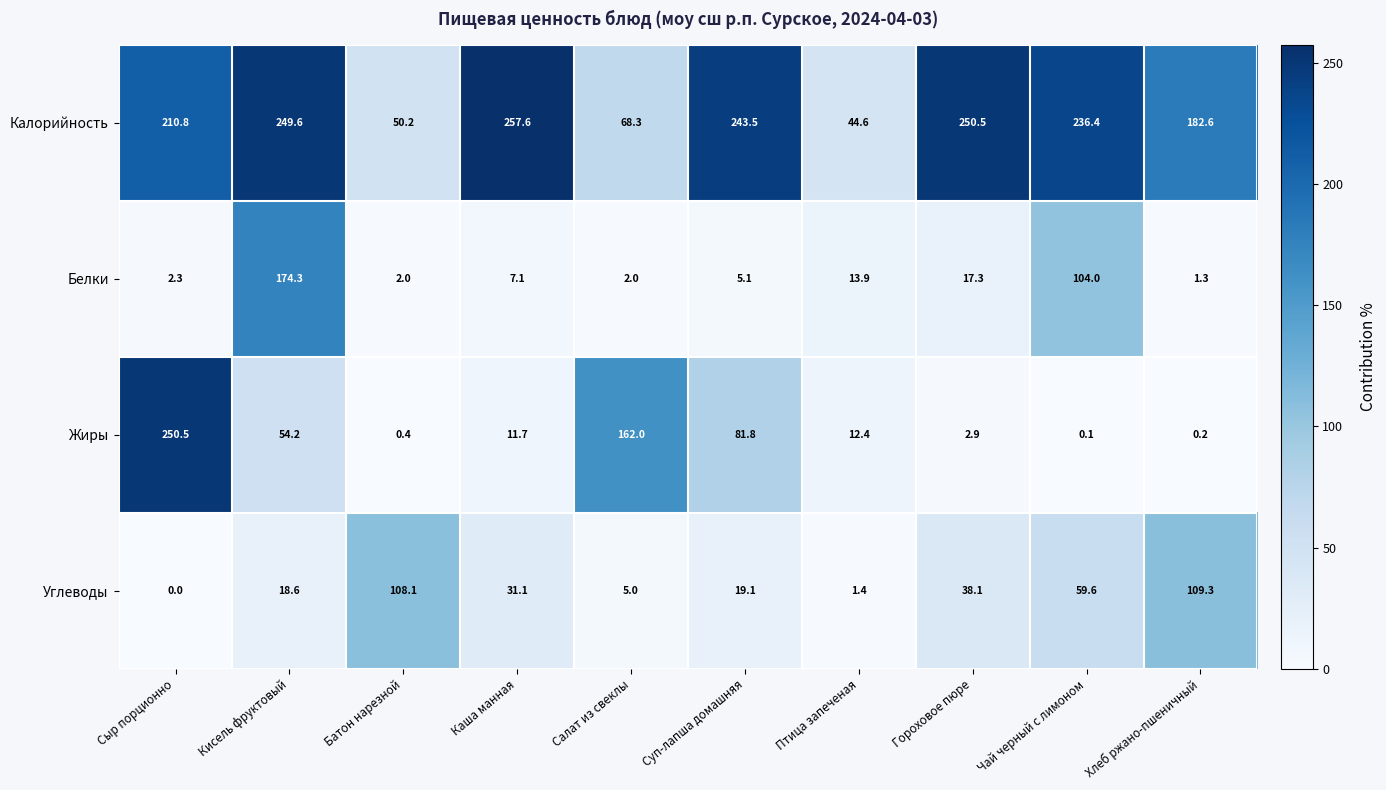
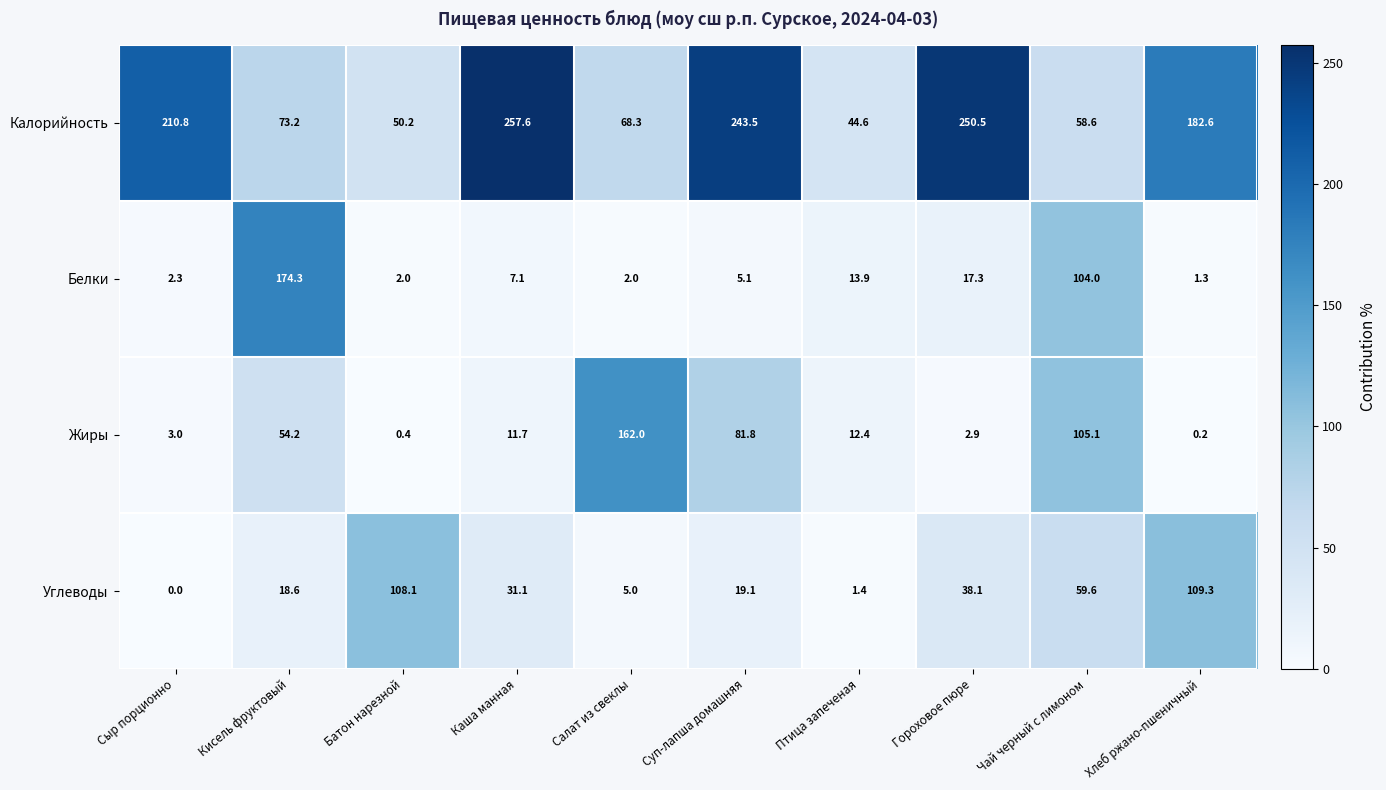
Калорийность, Кисель фруктовый: 249.6 -> 73.2
Калорийность, Чай черный с лимоном: 236.4 -> 58.6
Жиры, Сыр порционно: 250.5 -> 3.0
Жиры, Чай черный с лимоном: 0.1 -> 105.1
